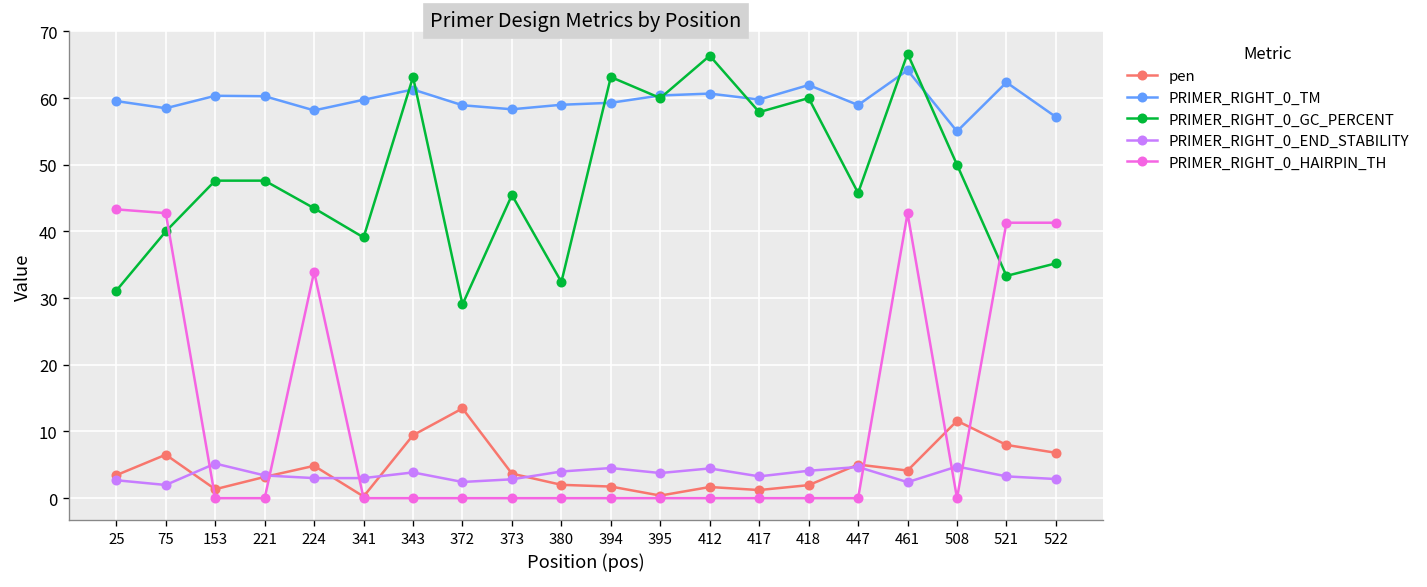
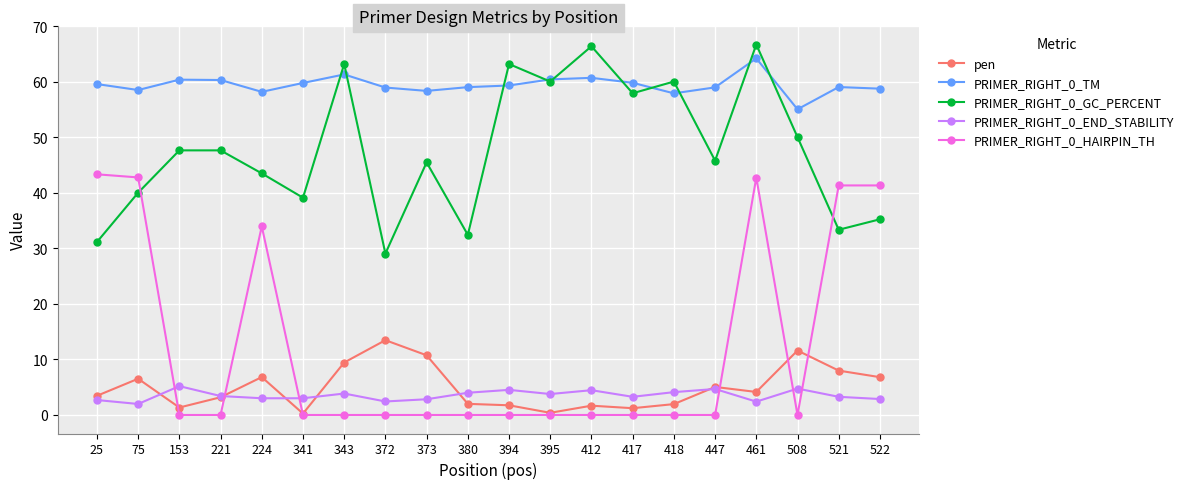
pen, 224: 5 -> 7
pen, 373: 4 -> 11
PRIMER_RIGHT_0_TM, 418: 62 -> 58
PRIMER_RIGHT_0_TM, 521: 62 -> 59
PRIMER_RIGHT_0_TM, 522: 57 -> 59
